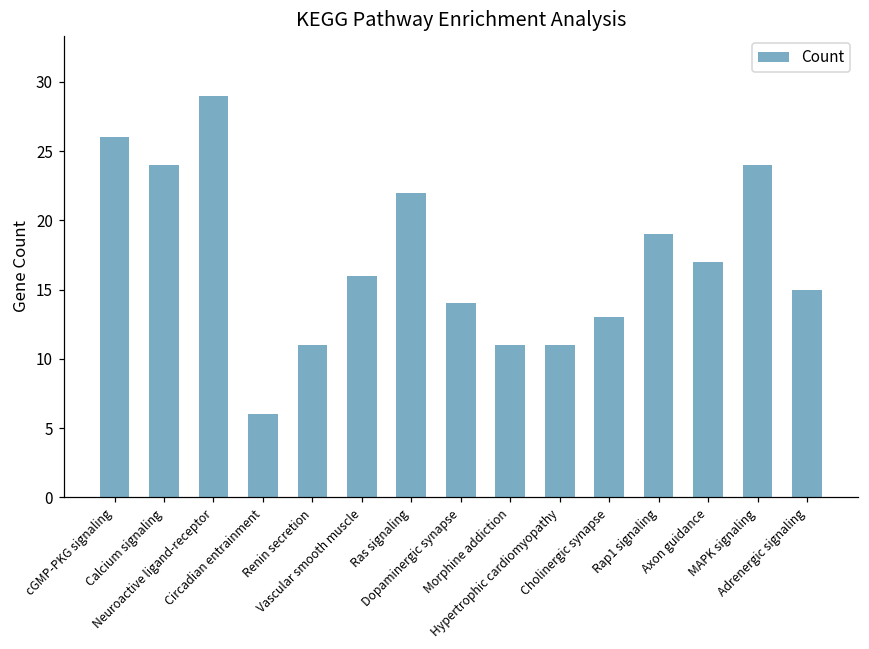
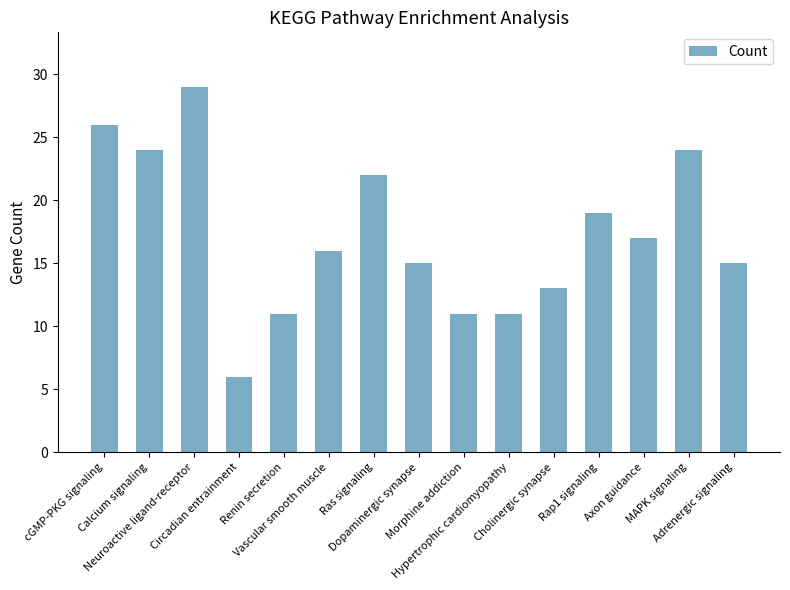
Dopaminergic synapse: 14 -> 15
